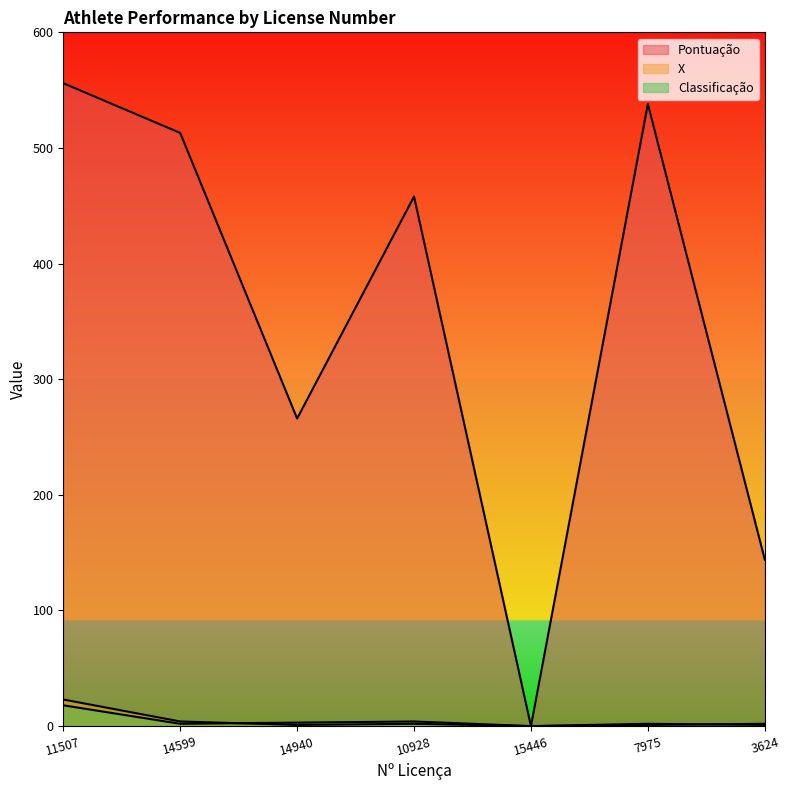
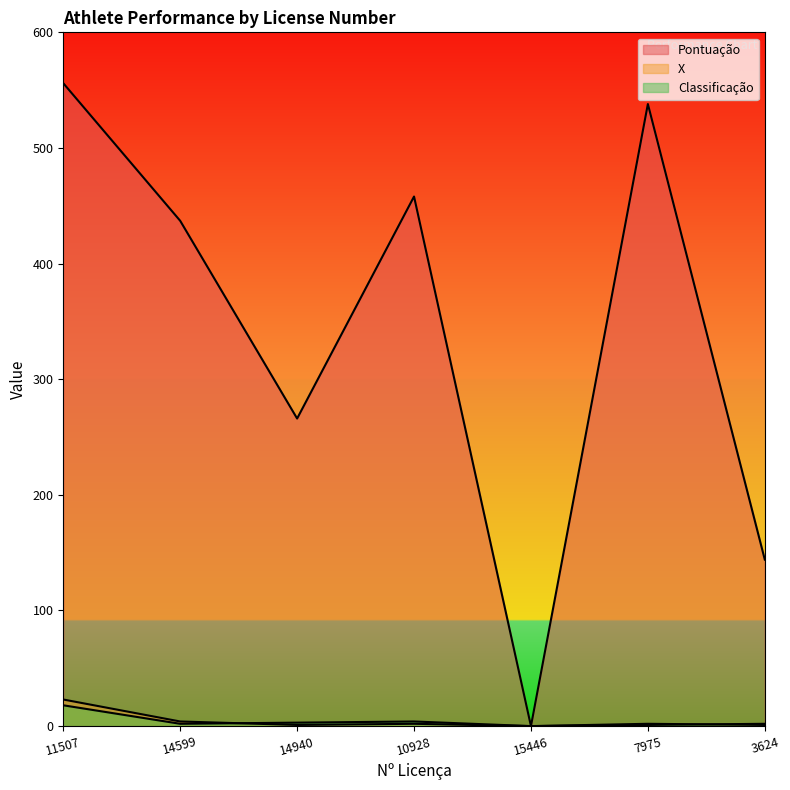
Pontuação, 14599: 513 -> 437
